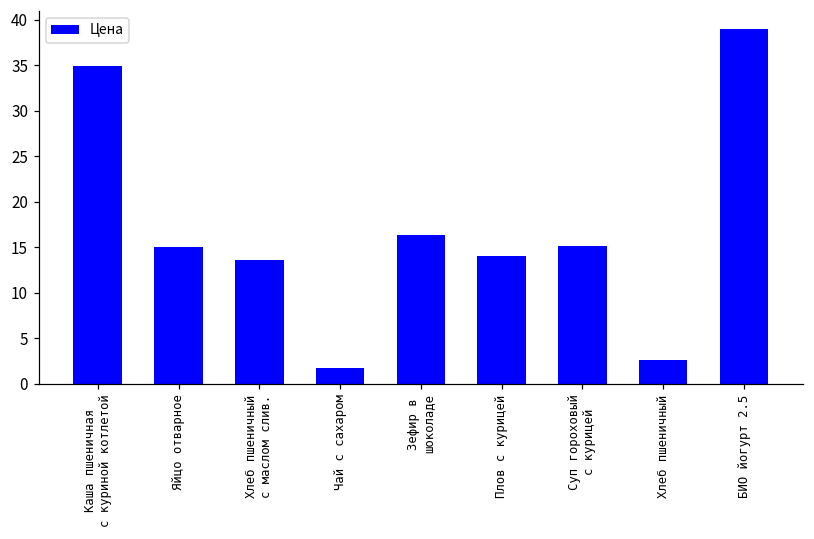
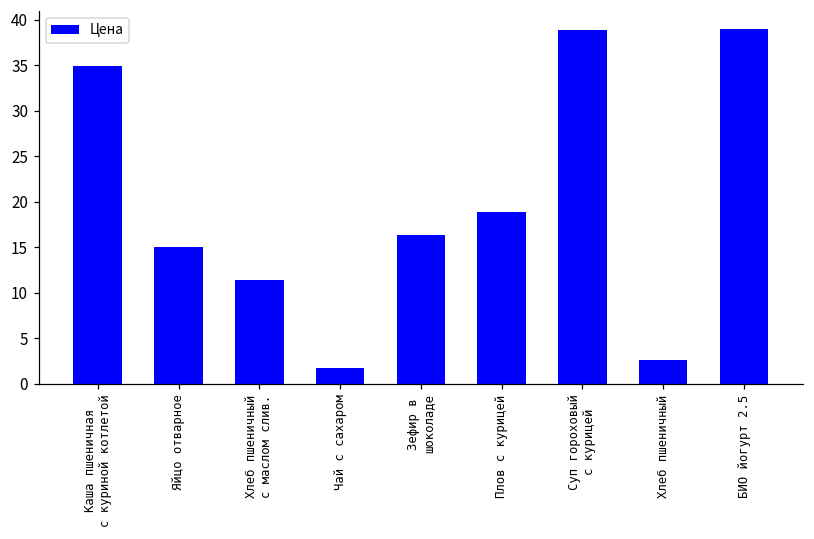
Хлеб пшеничный с маслом слив.: 14 -> 11
Плов с курицей: 14 -> 19
Суп гороховый с курицей: 15 -> 39
